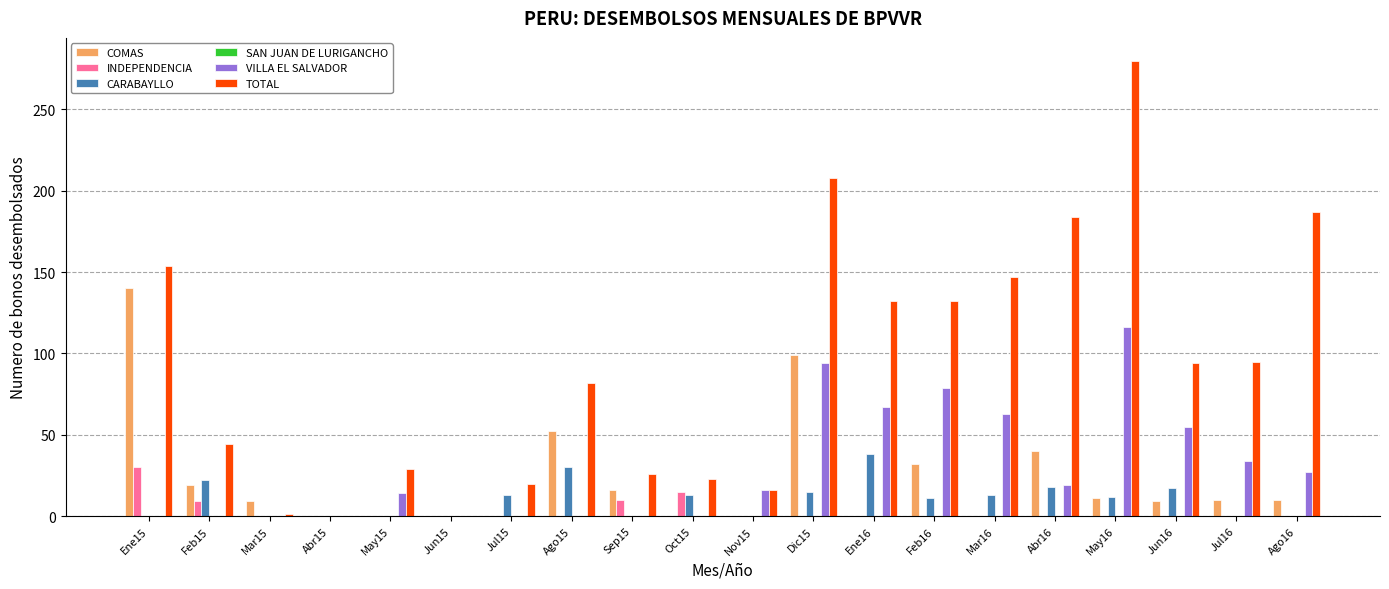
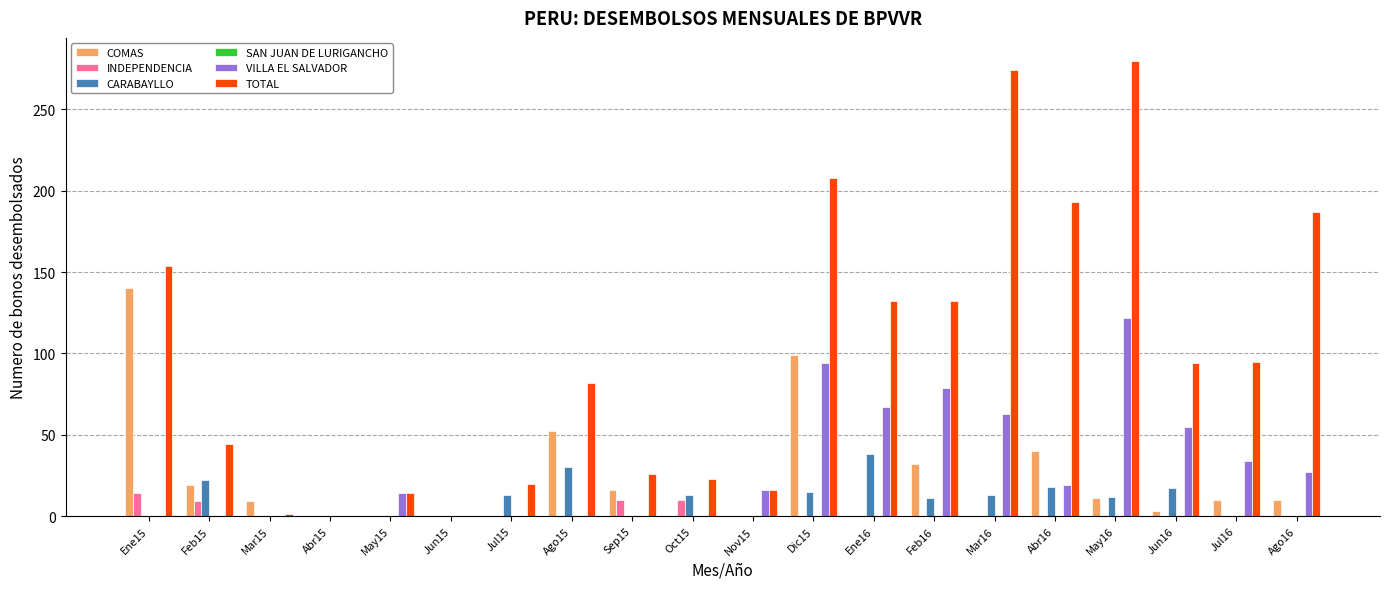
INDEPENDENCIA, Ene15: 30 -> 14
TOTAL, May15: 29 -> 14
INDEPENDENCIA, Oct15: 15 -> 10
TOTAL, Mar16: 147 -> 274
TOTAL, Abr16: 184 -> 193
VILLA EL SALVADOR, May16: 116 -> 122
COMAS, Jun16: 9 -> 3
